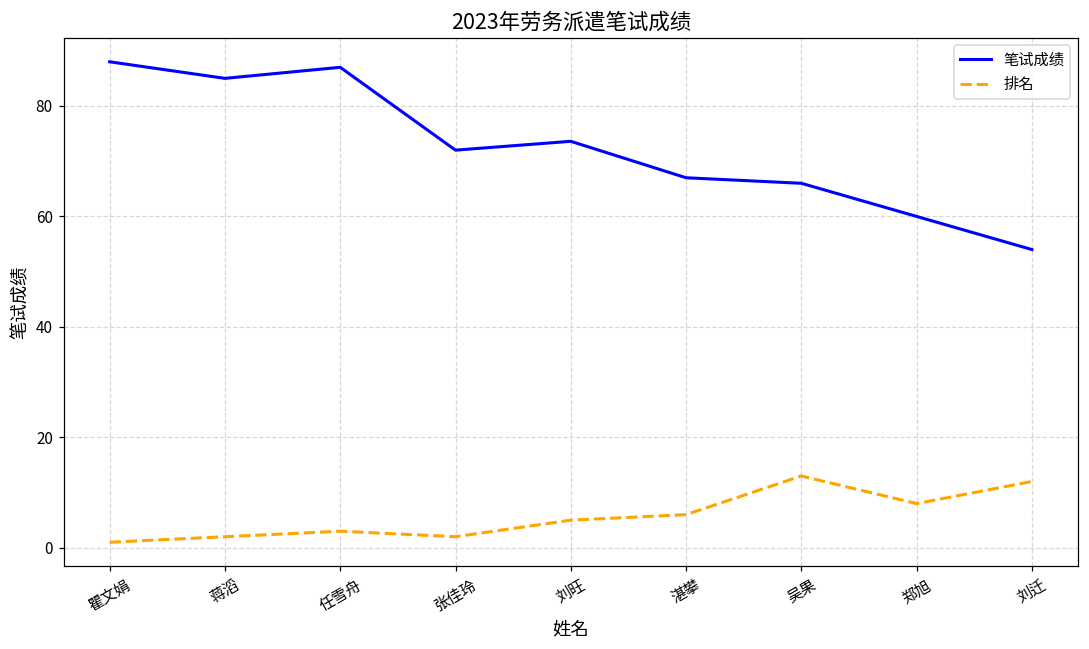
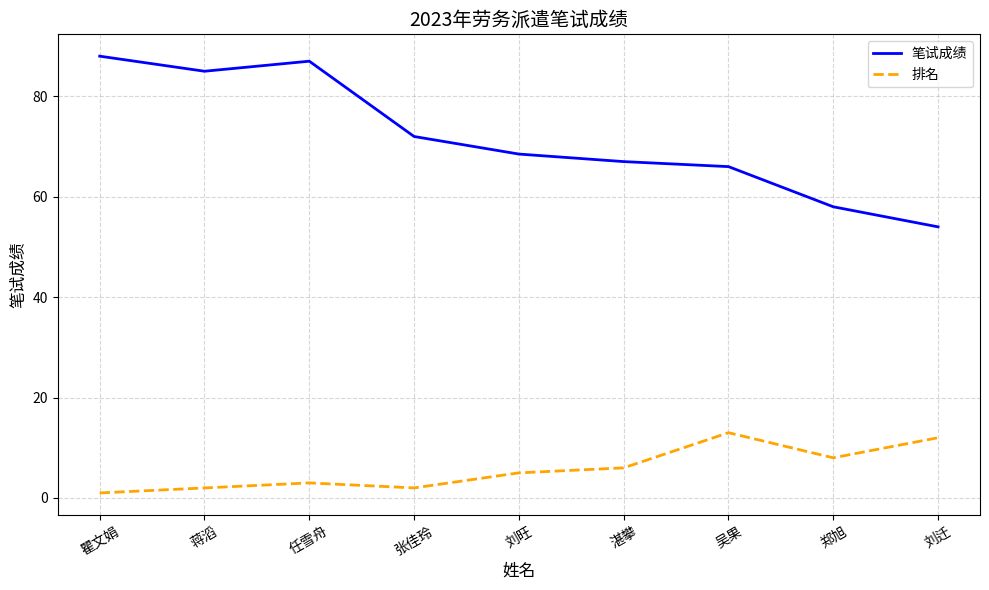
笔试成绩, 刘旺: 74 -> 69
笔试成绩, 郑旭: 60 -> 58
